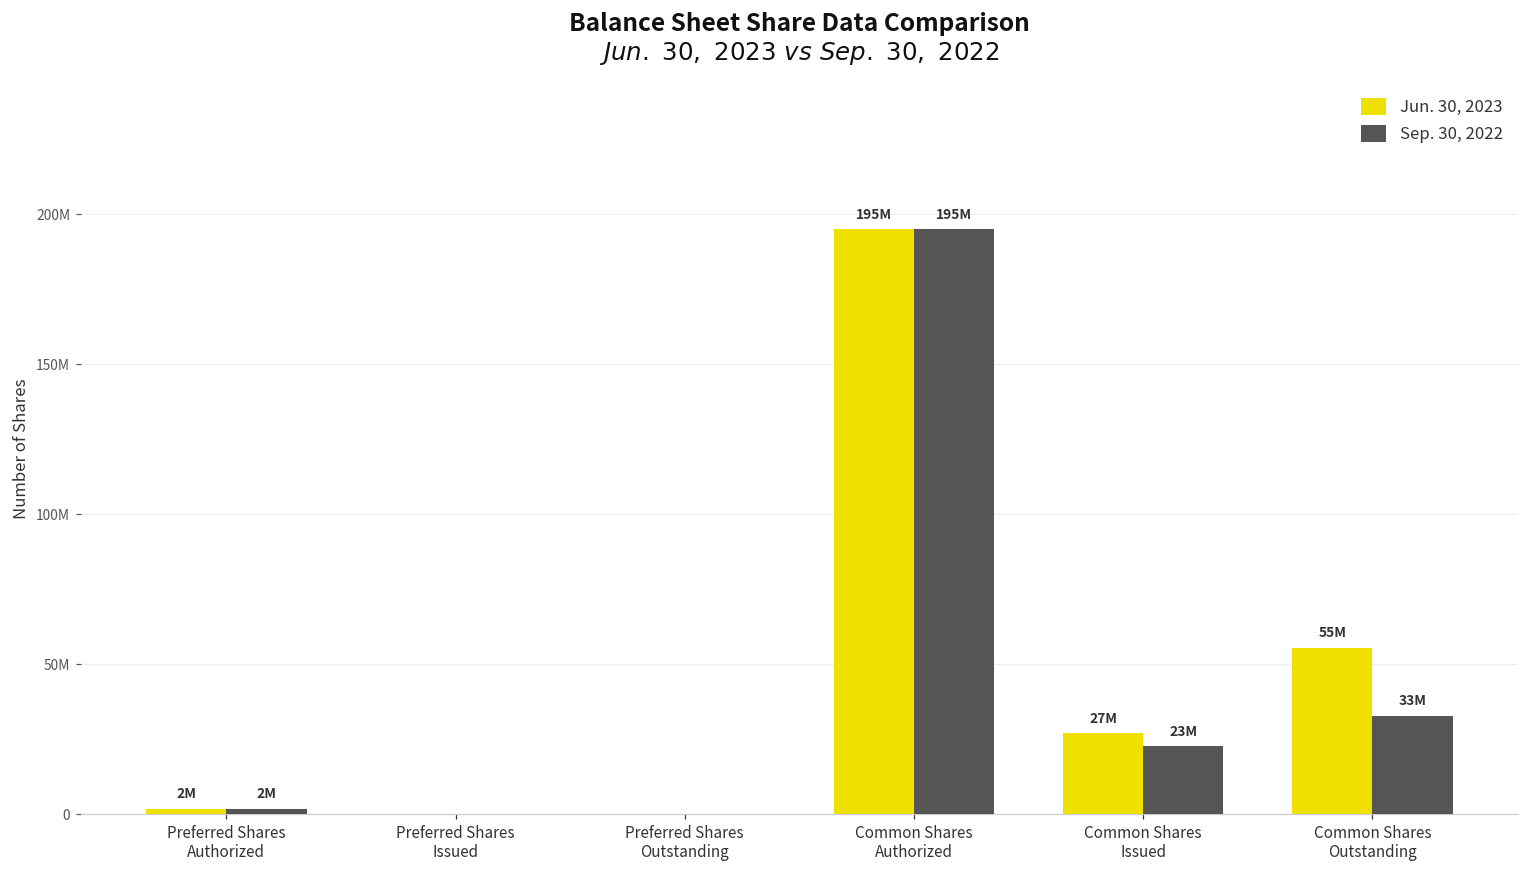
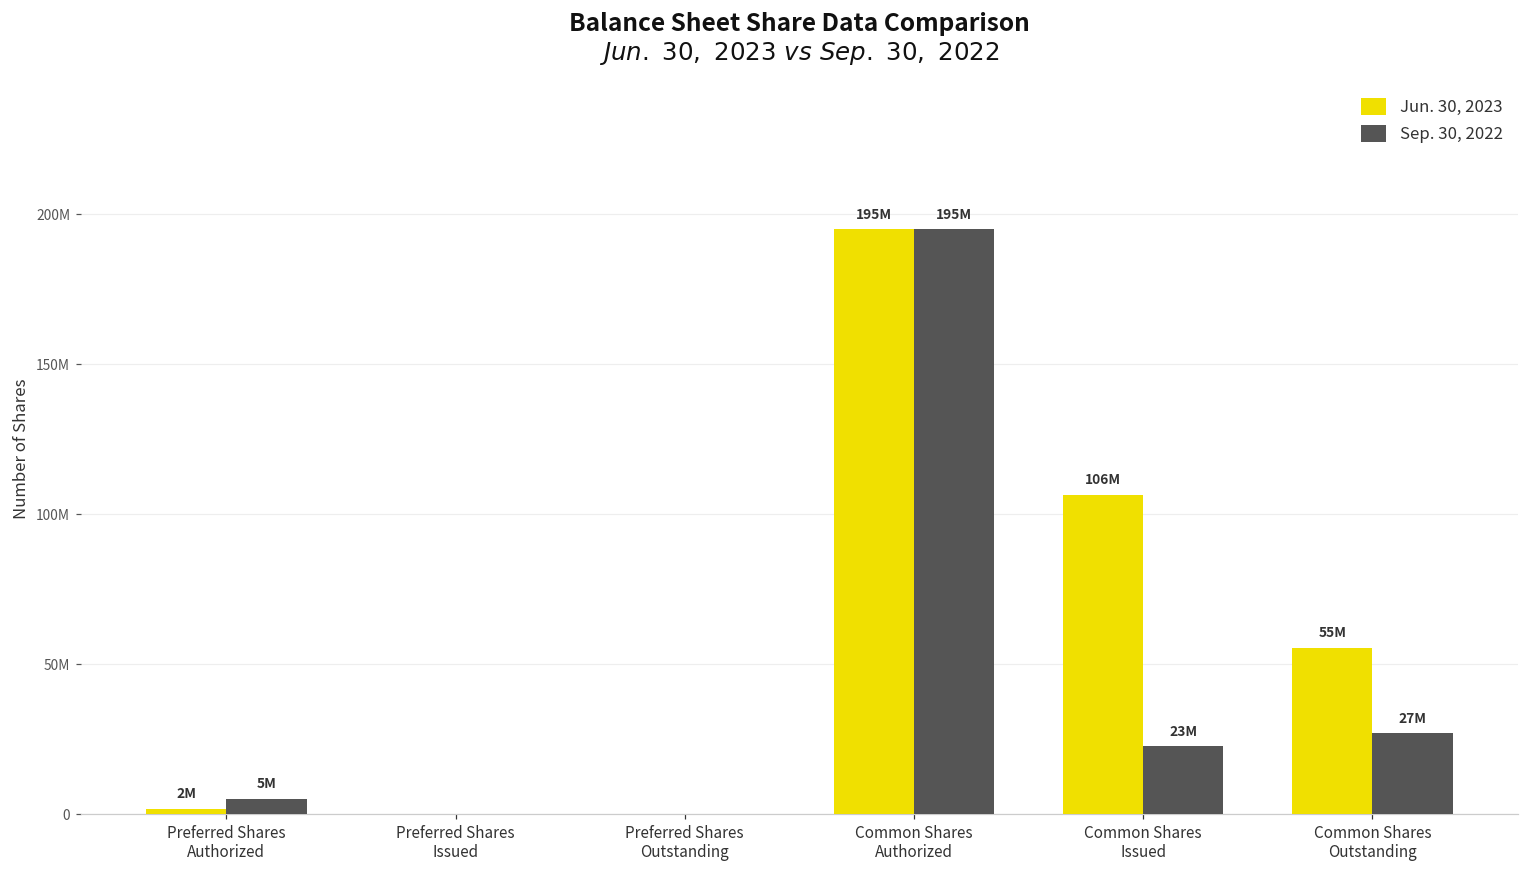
Sep. 30, 2022, Preferred Shares Authorized: 2M -> 5M
Jun. 30, 2023, Common Shares Issued: 27M -> 106M
Sep. 30, 2022, Common Shares Outstanding: 33M -> 27M
